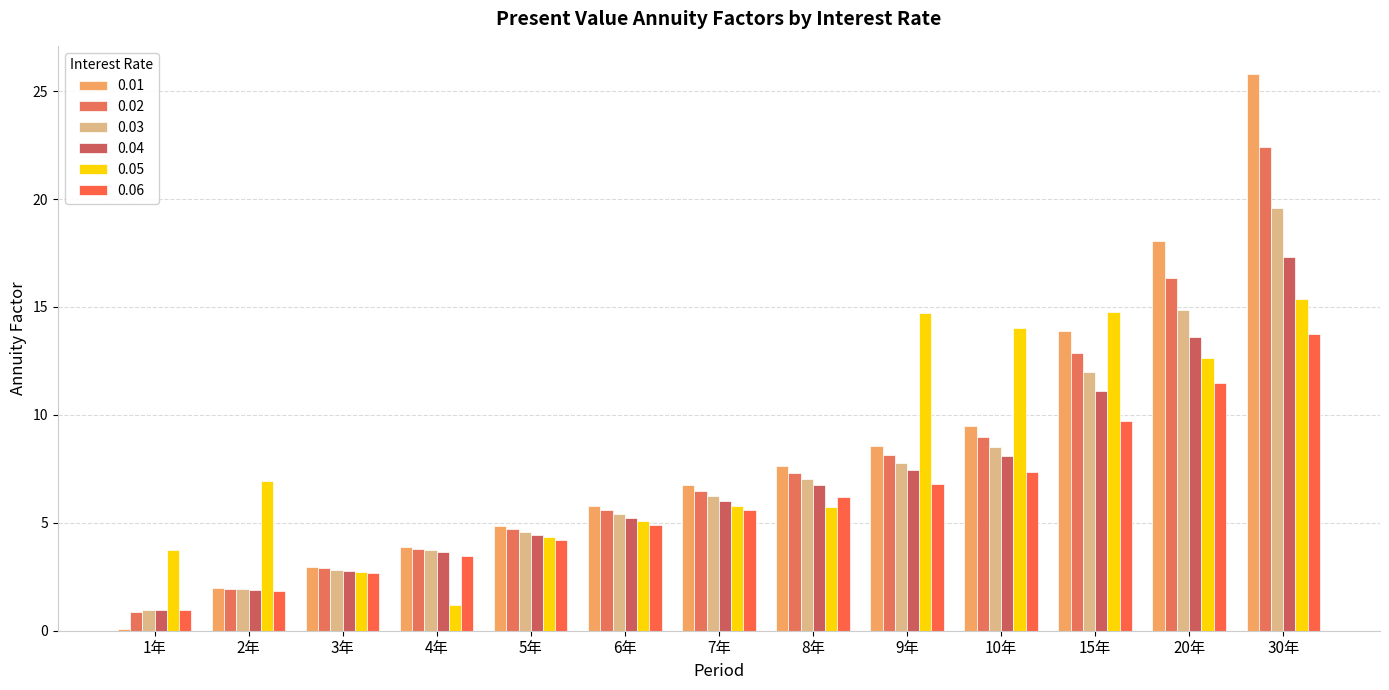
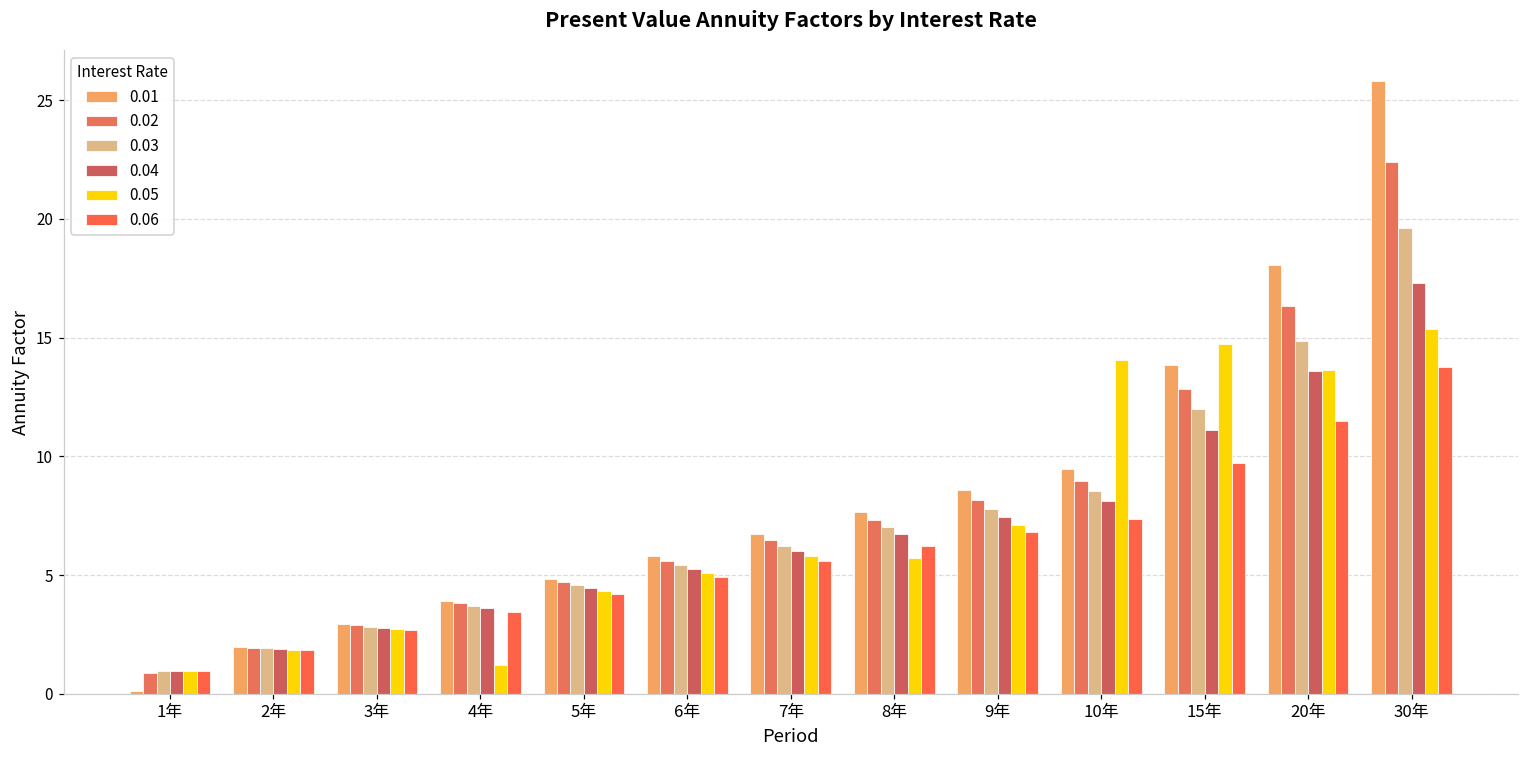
0.05, 1年: 3.7 -> 1.0
0.05, 2年: 6.9 -> 1.9
0.05, 9年: 14.7 -> 7.1
0.05, 20年: 12.6 -> 13.6
